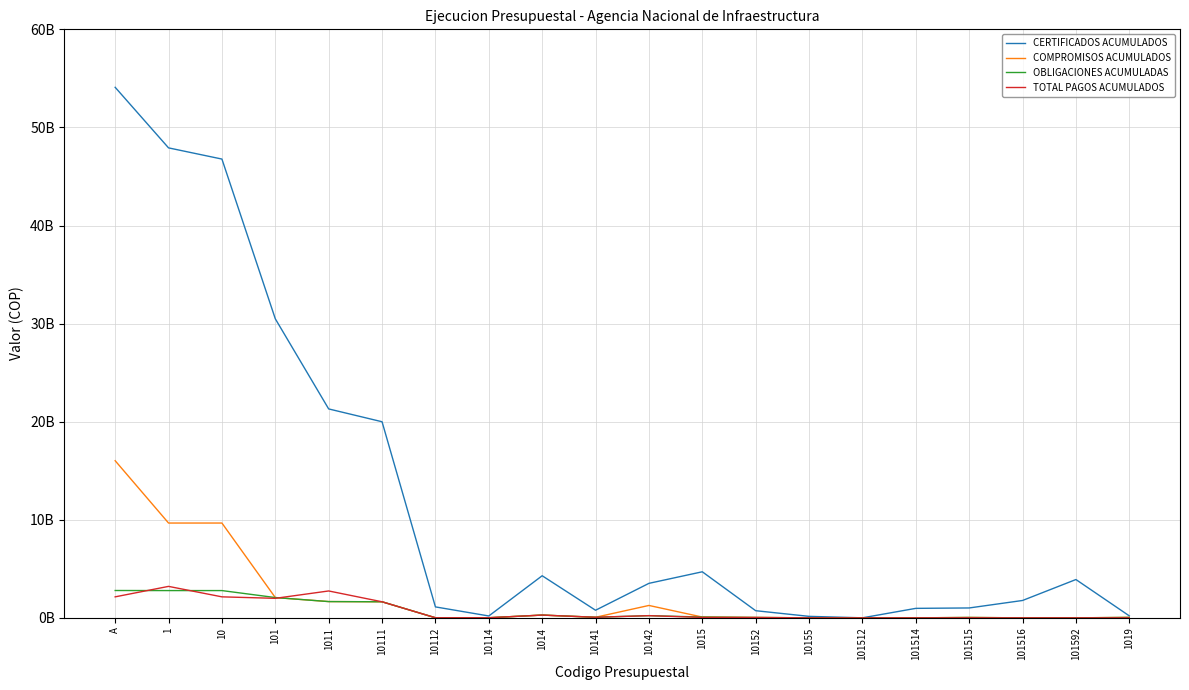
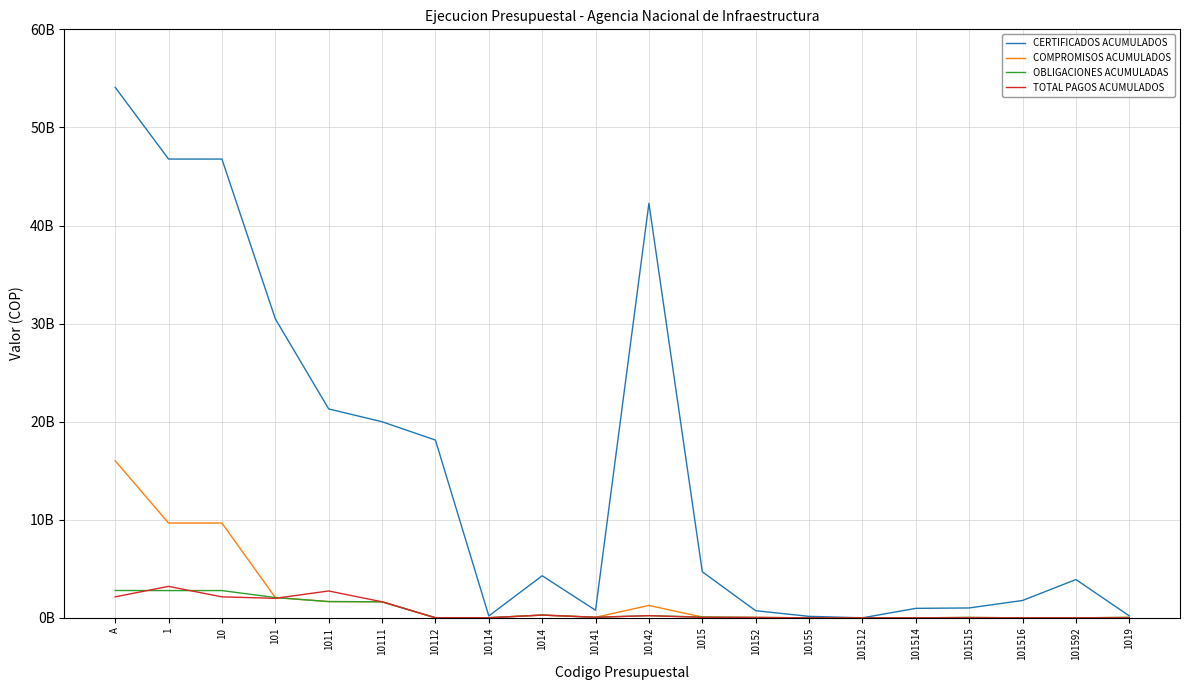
CERTIFICADOS ACUMULADOS, 1: 48000000000 -> 47000000000
CERTIFICADOS ACUMULADOS, 10112: 1000000000 -> 18000000000
CERTIFICADOS ACUMULADOS, 10142: 4000000000 -> 42000000000
